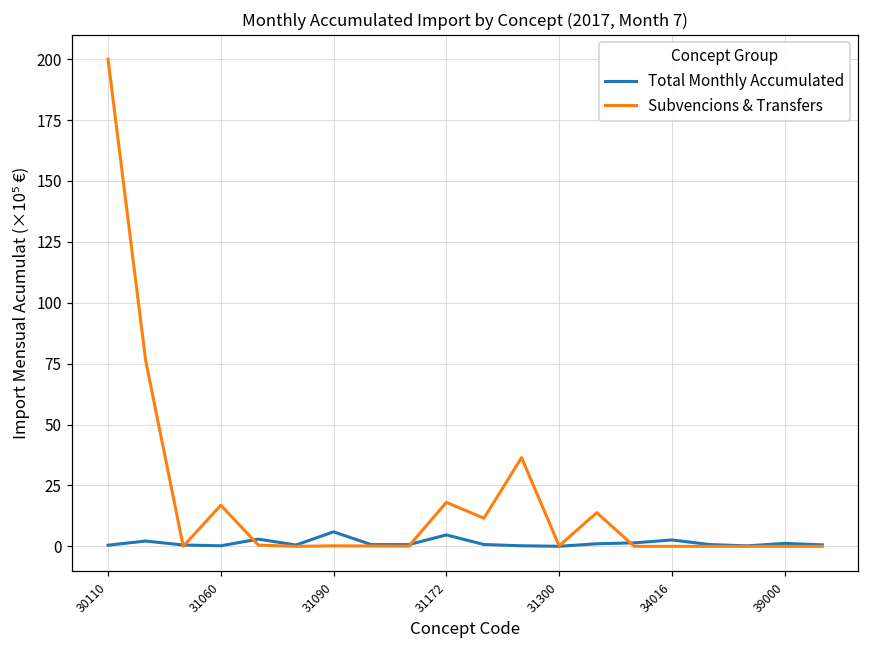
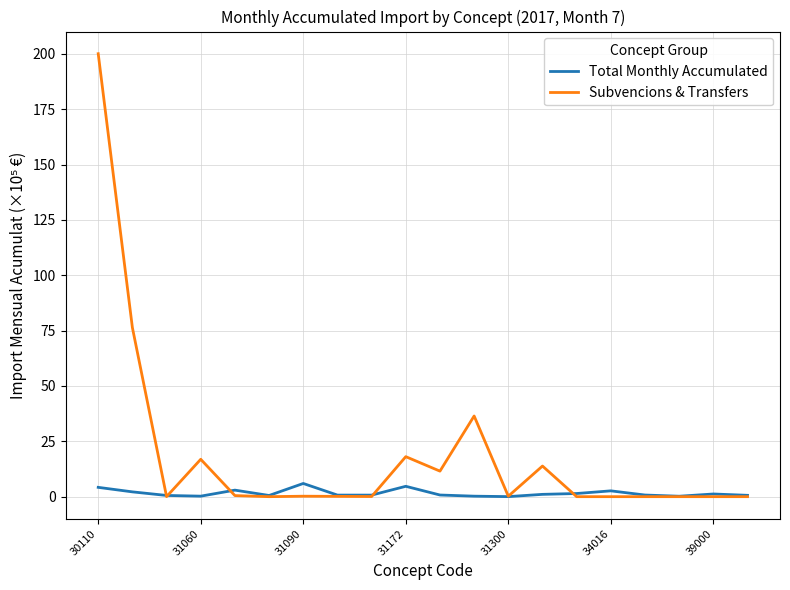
Total Monthly Accumulated, 30110: 0 -> 4
